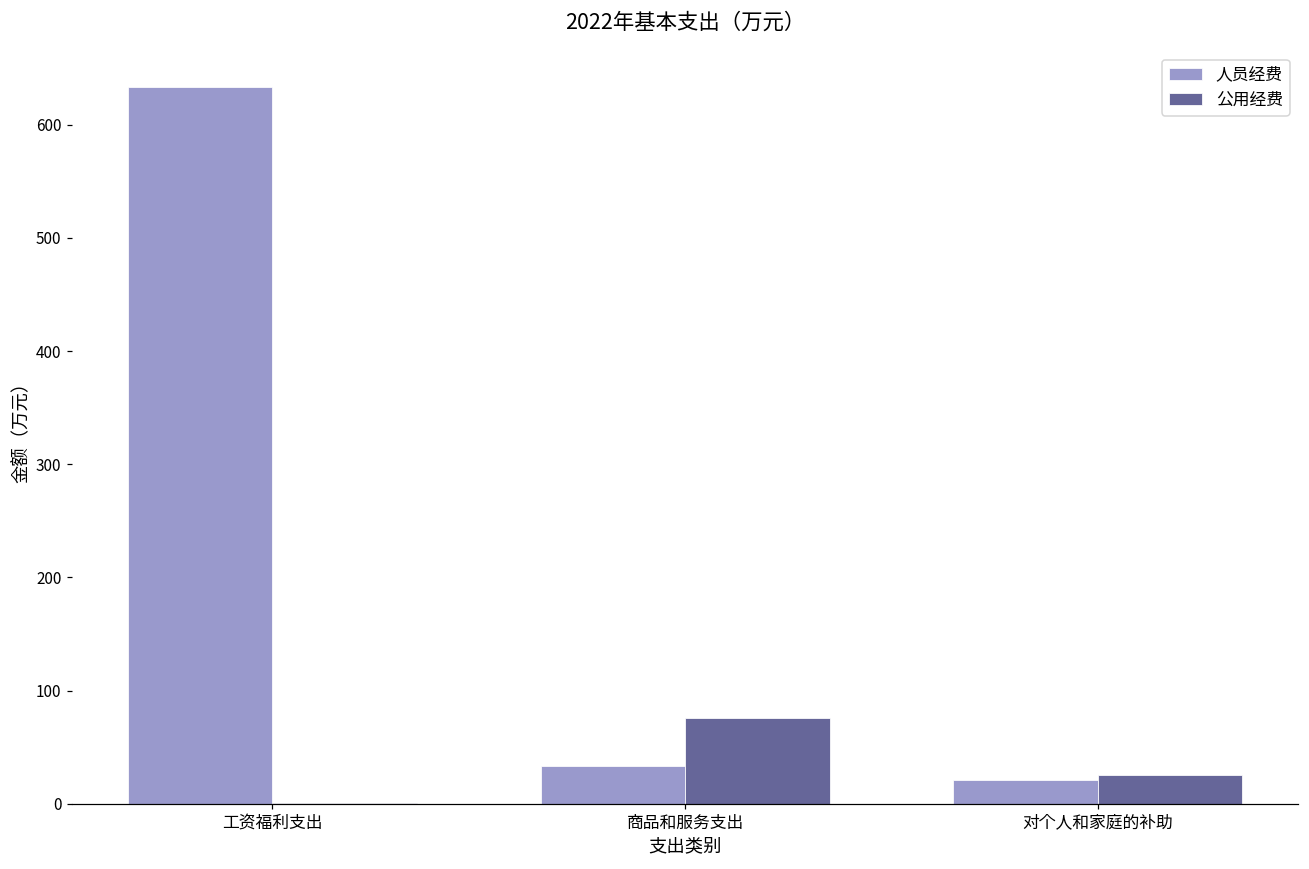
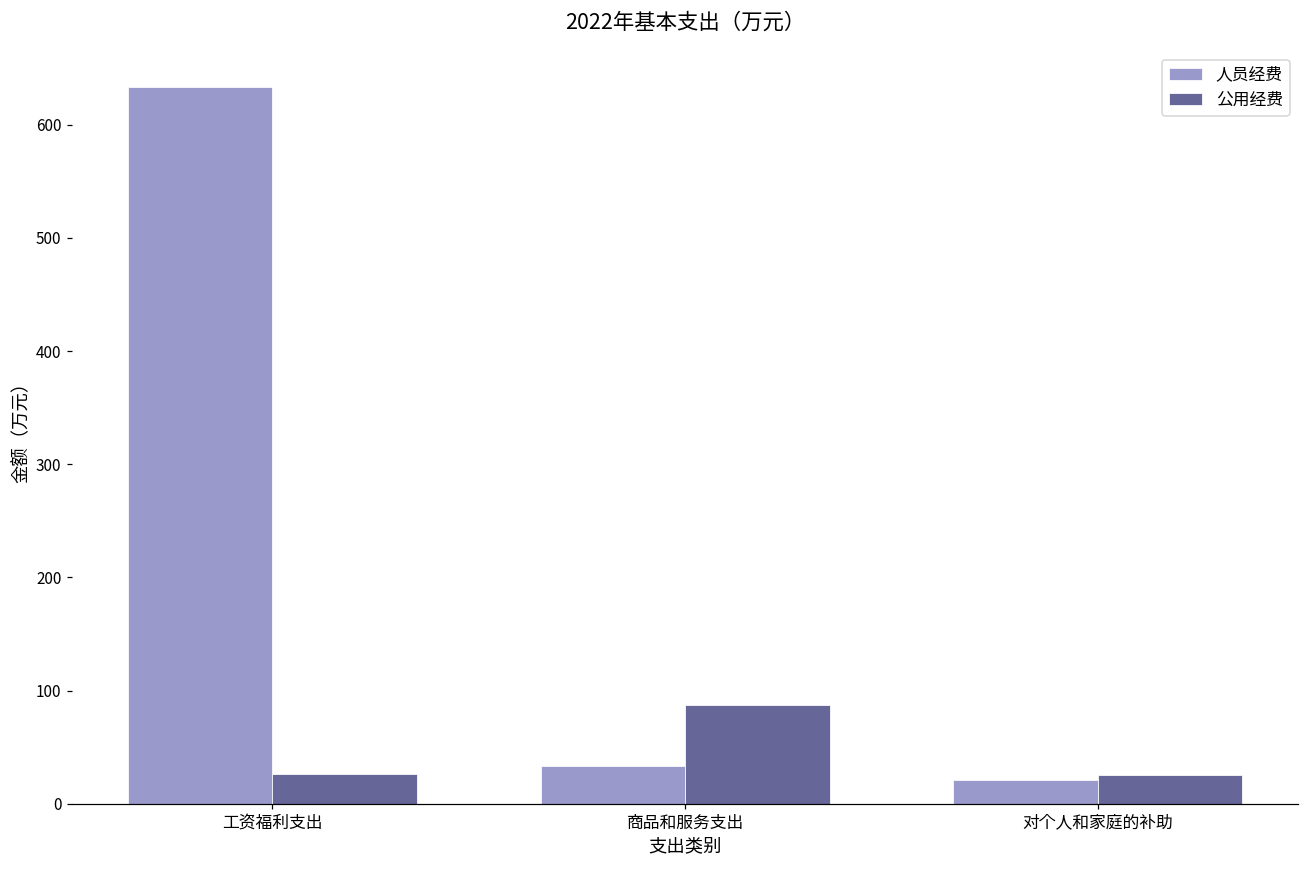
公用经费, 工资福利支出: 1 -> 27
公用经费, 商品和服务支出: 76 -> 87
